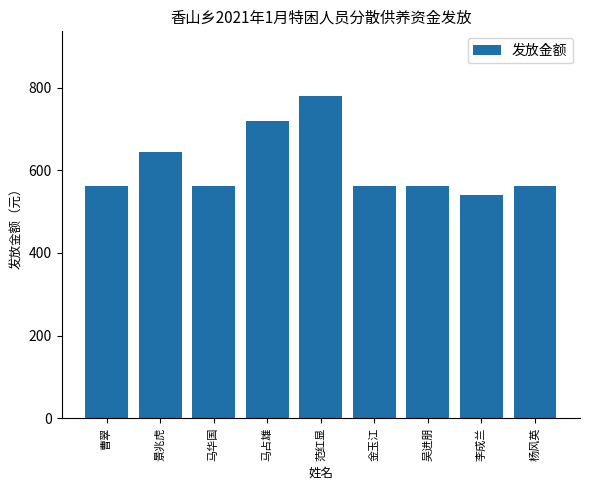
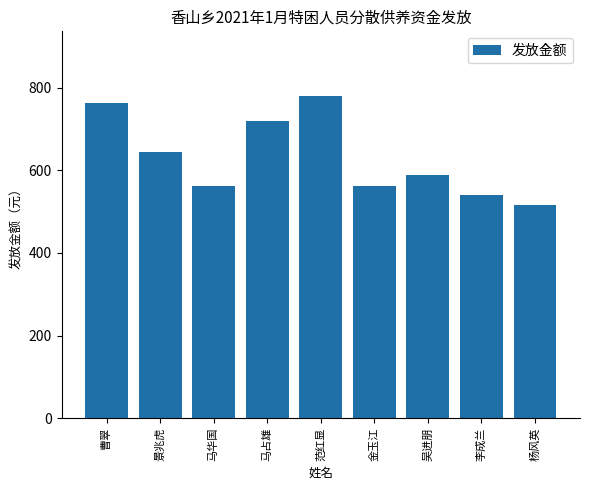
曹翠: 560 -> 760
吴进朋: 560 -> 590
杨风英: 560 -> 520
